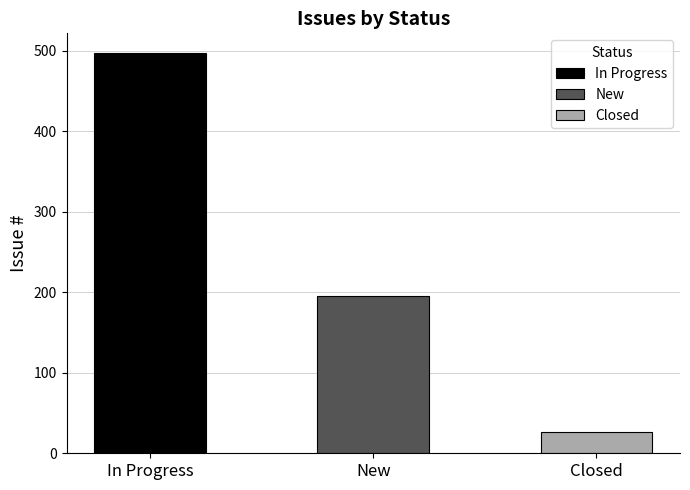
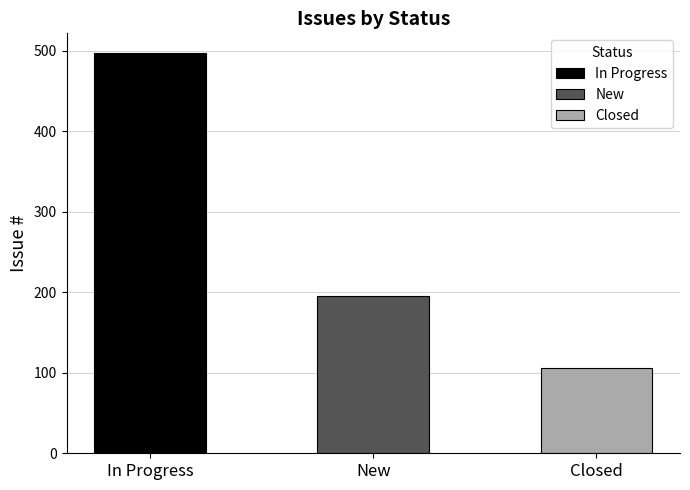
Closed: 30 -> 110
